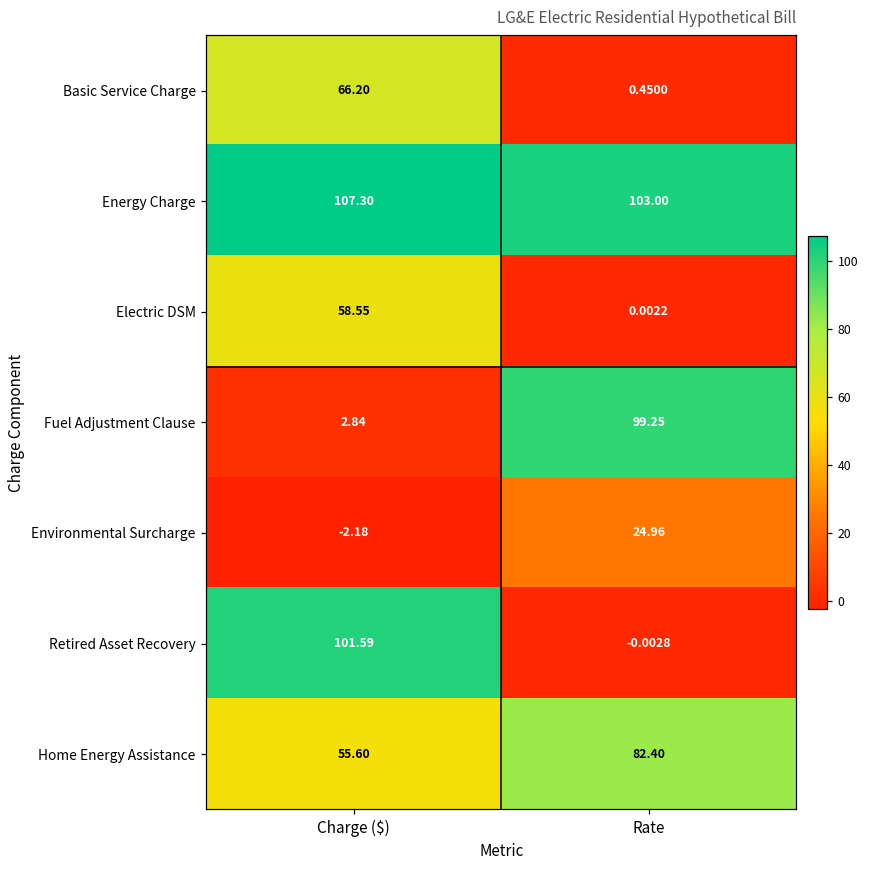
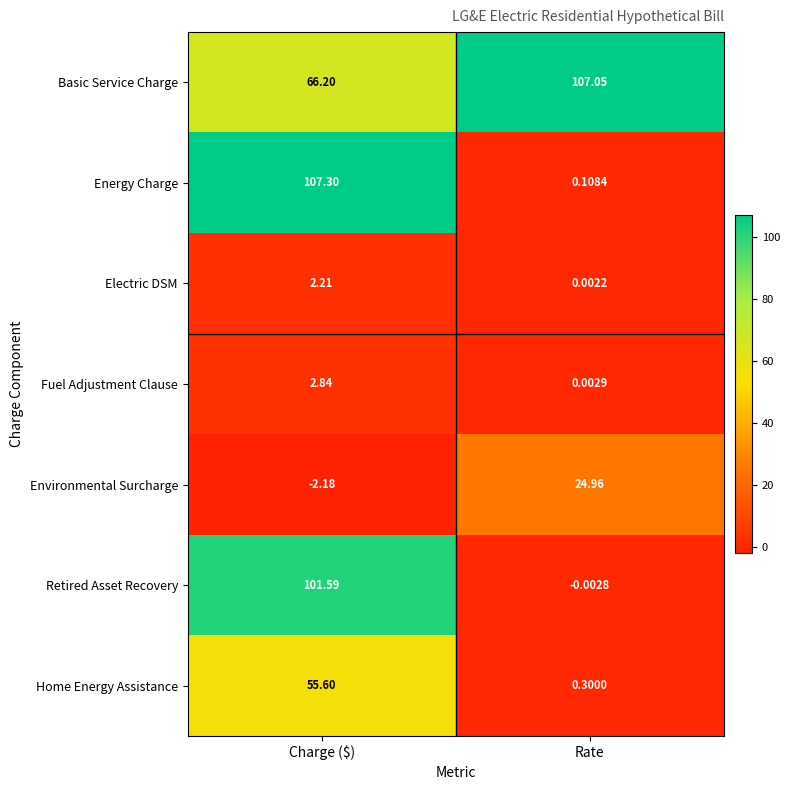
Basic Service Charge, Rate: 0.4500 -> 107.05
Energy Charge, Rate: 103.00 -> 0.1084
Electric DSM, Charge ($): 58.55 -> 2.21
Fuel Adjustment Clause, Rate: 99.25 -> 0.0029
Home Energy Assistance, Rate: 82.40 -> 0.3000
